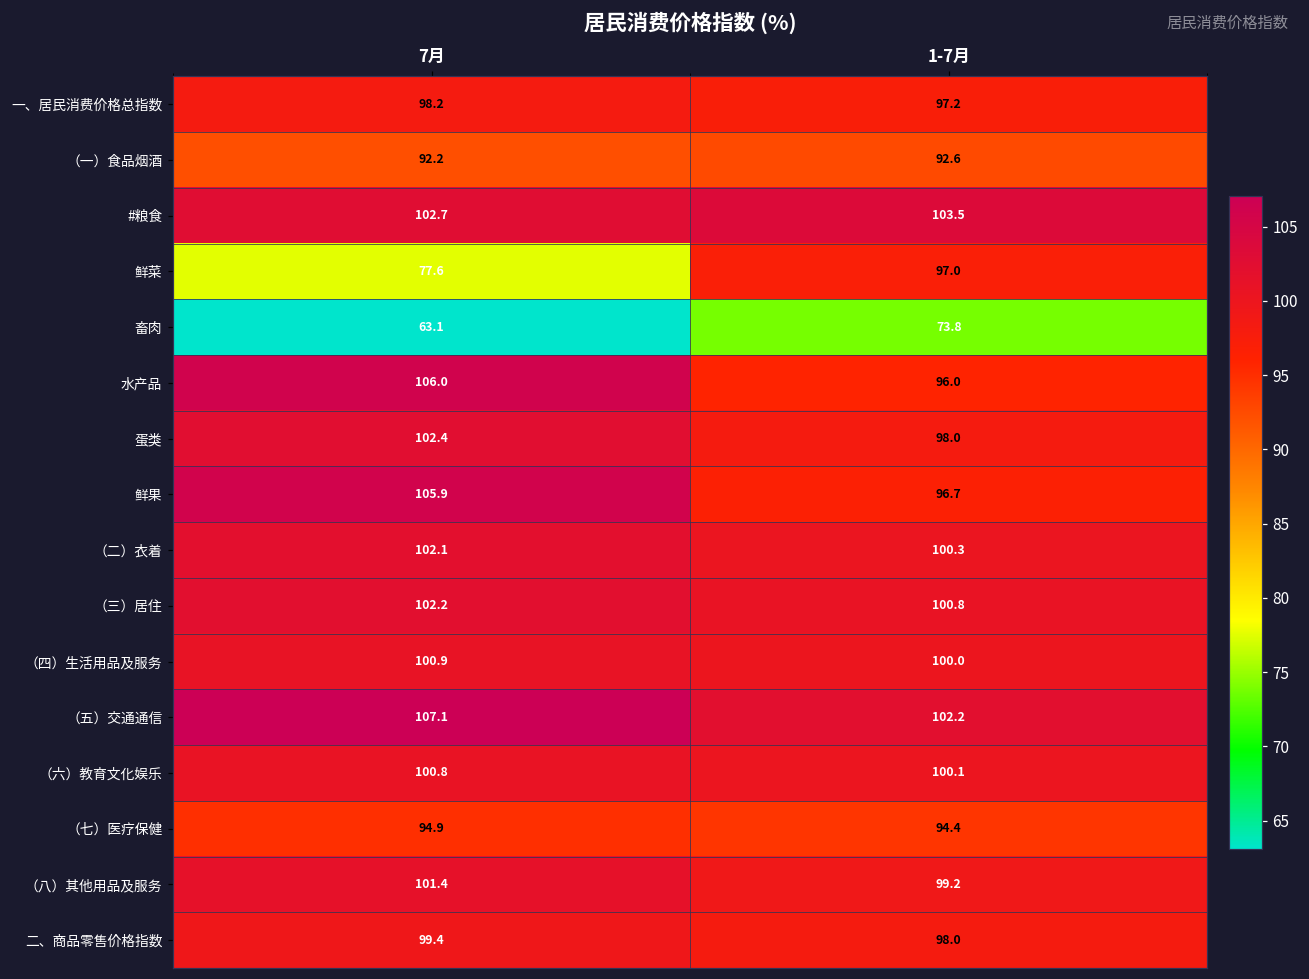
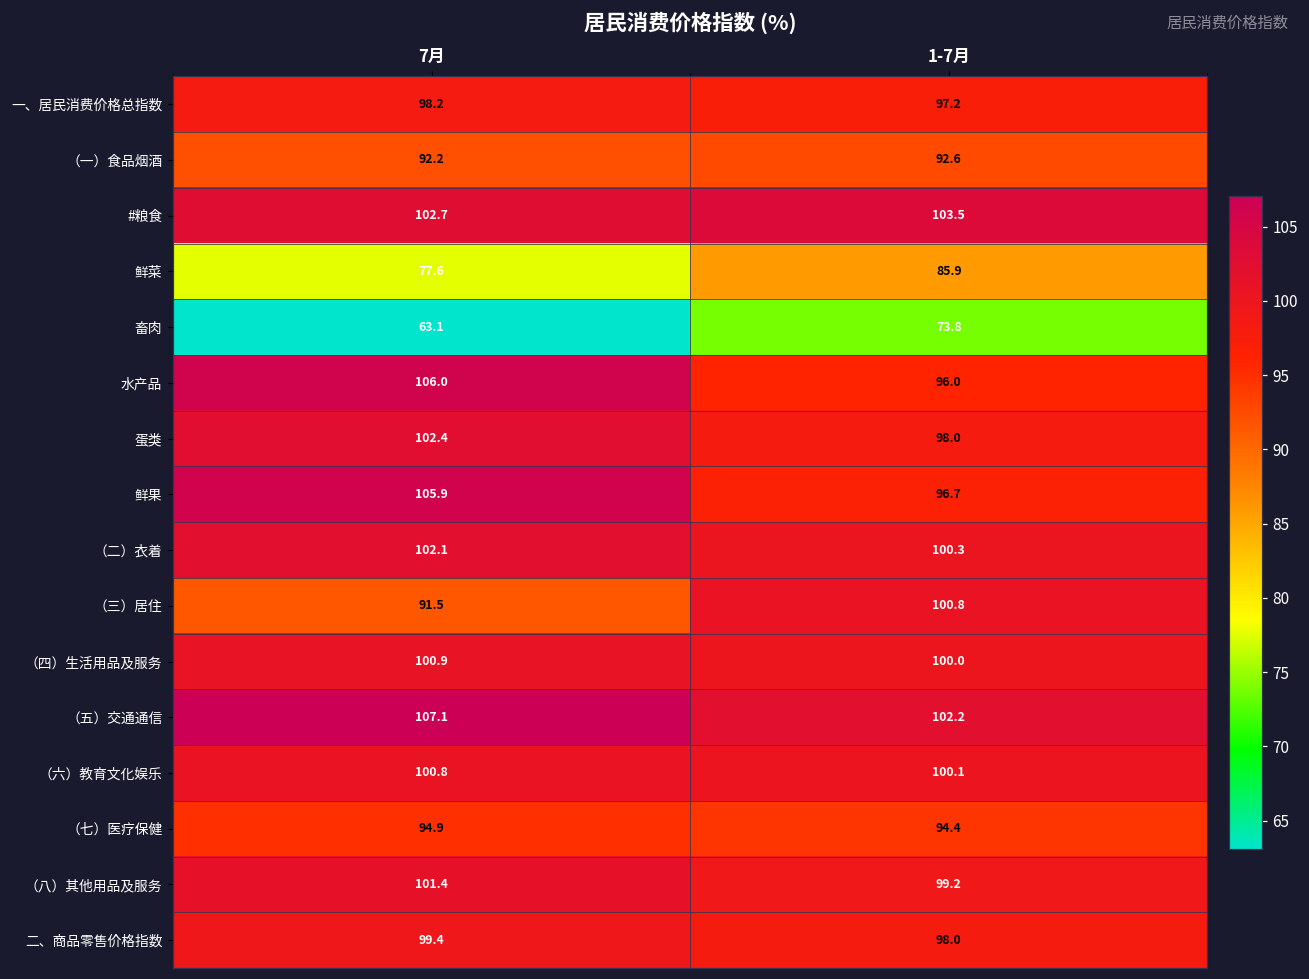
鲜菜, 1-7月: 97.0 -> 85.9
（三）居住, 7月: 102.2 -> 91.5
